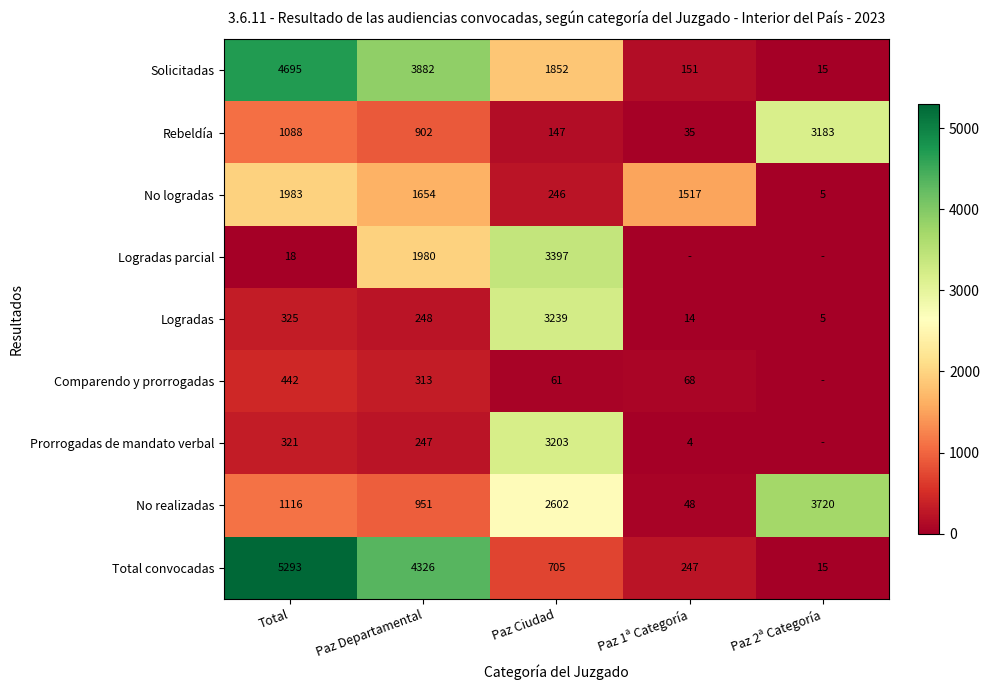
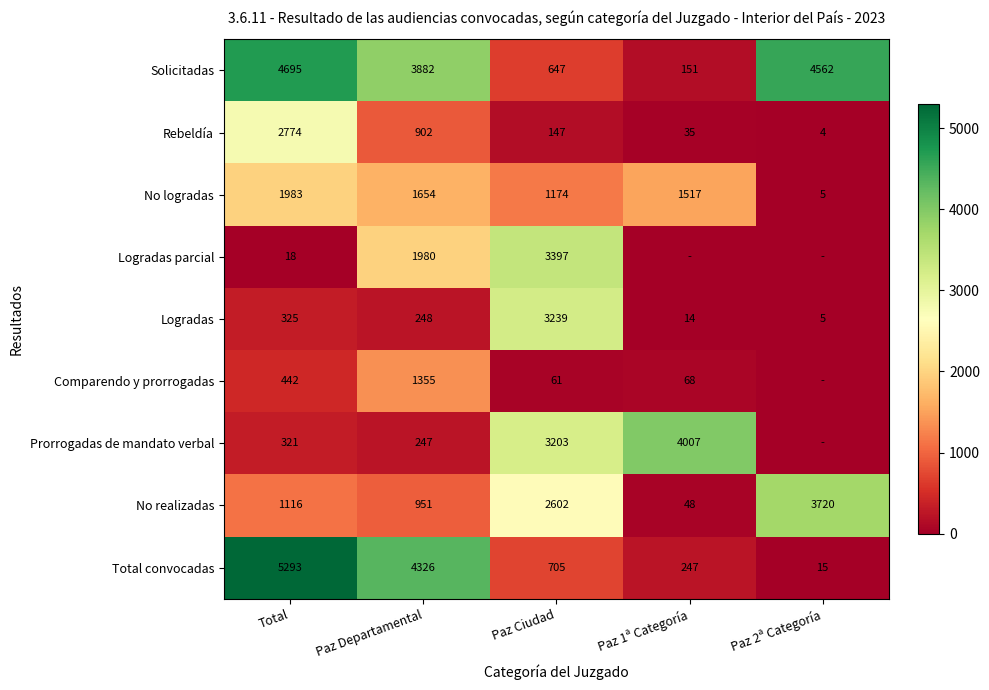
Solicitadas, Paz Ciudad: 1852 -> 647
Solicitadas, Paz 2ª Categoría: 15 -> 4562
Rebeldía, Total: 1088 -> 2774
Rebeldía, Paz 2ª Categoría: 3183 -> 4
No logradas, Paz Ciudad: 246 -> 1174
Comparendo y prorrogadas, Paz Departamental: 313 -> 1355
Prorrogadas de mandato verbal, Paz 1ª Categoría: 4 -> 4007
